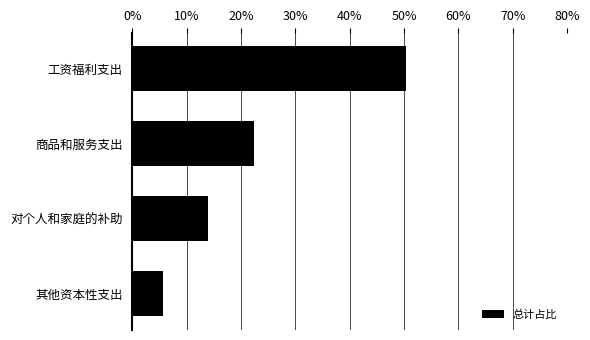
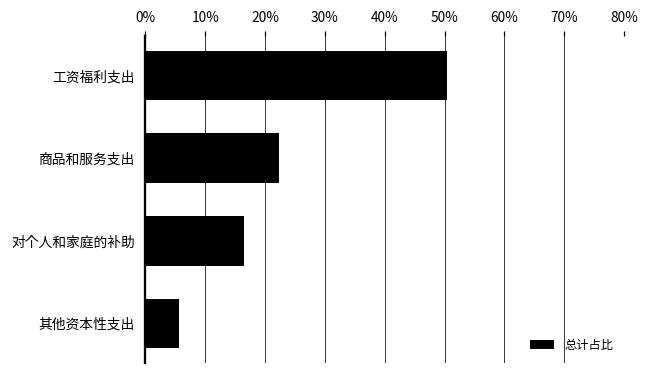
对个人和家庭的补助: 14% -> 17%
